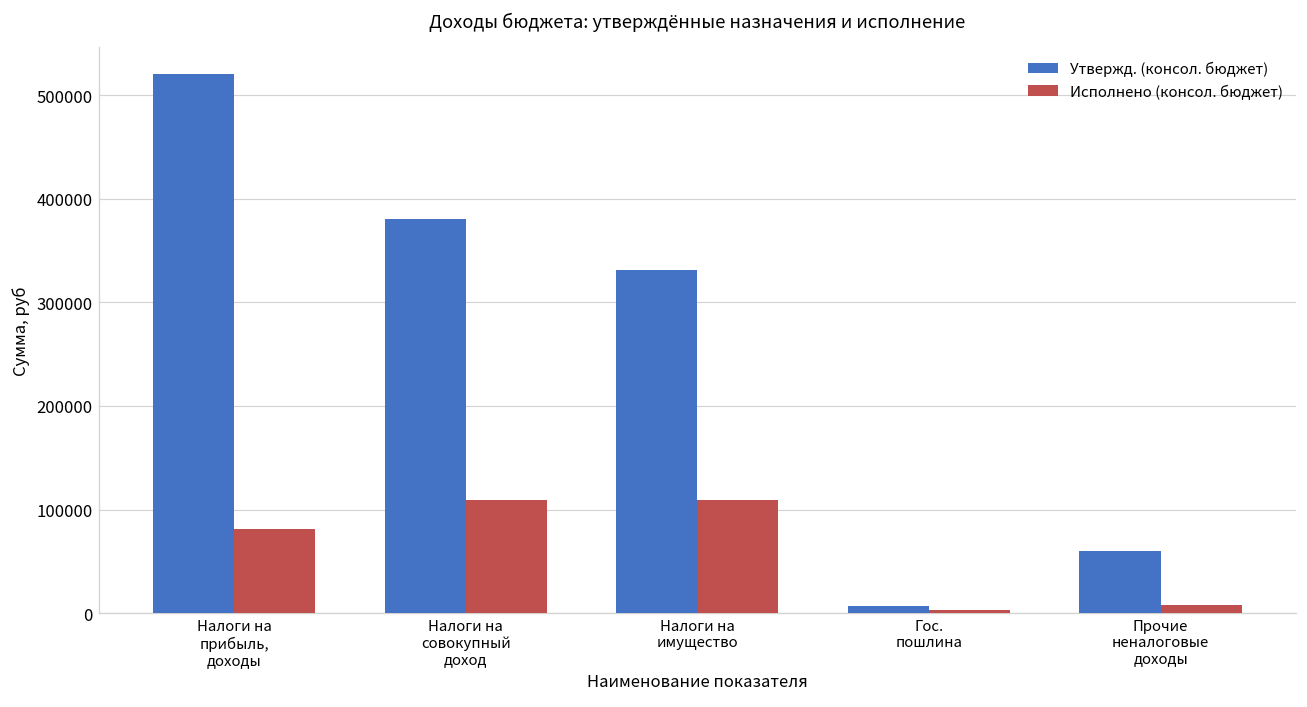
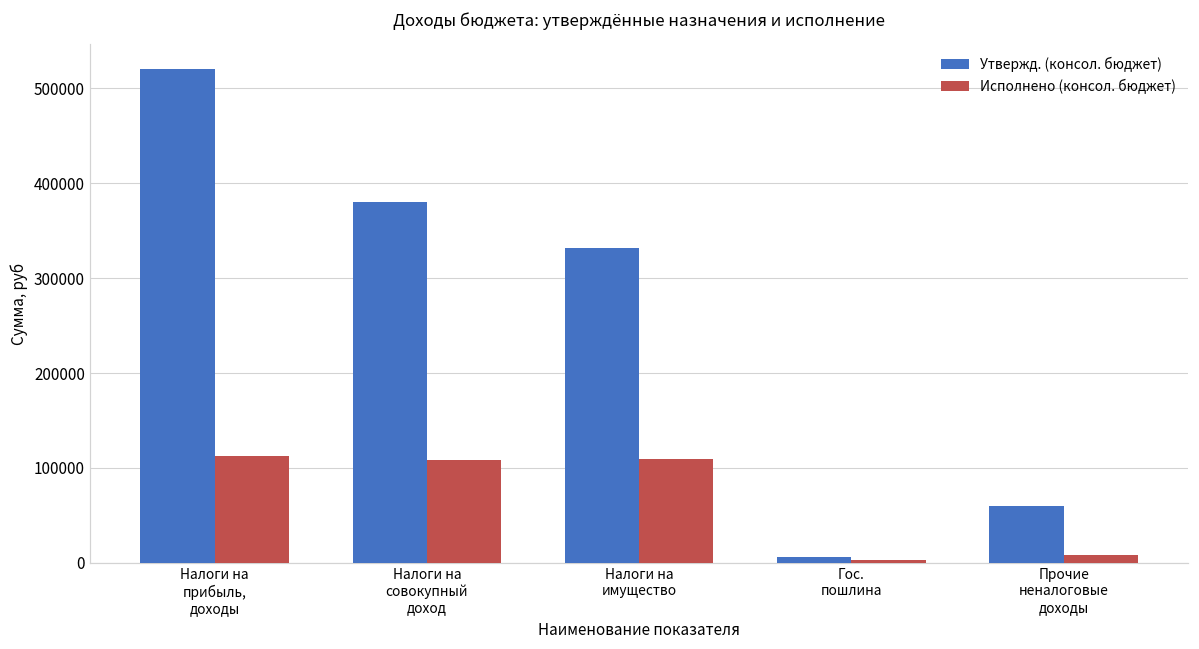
Исполнено (консол. бюджет), Налоги на прибыль, доходы: 80000 -> 110000
